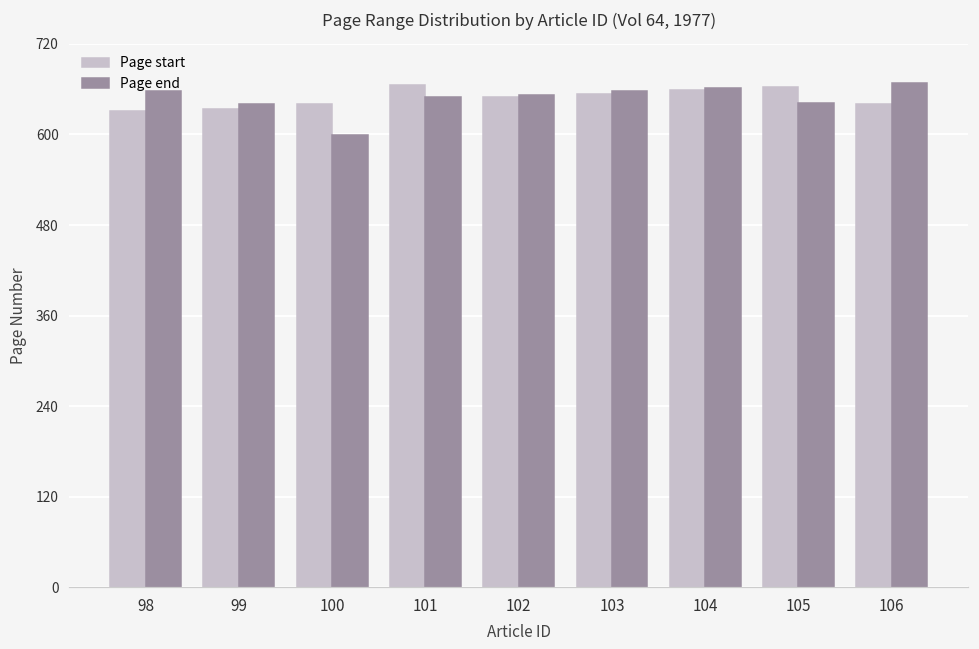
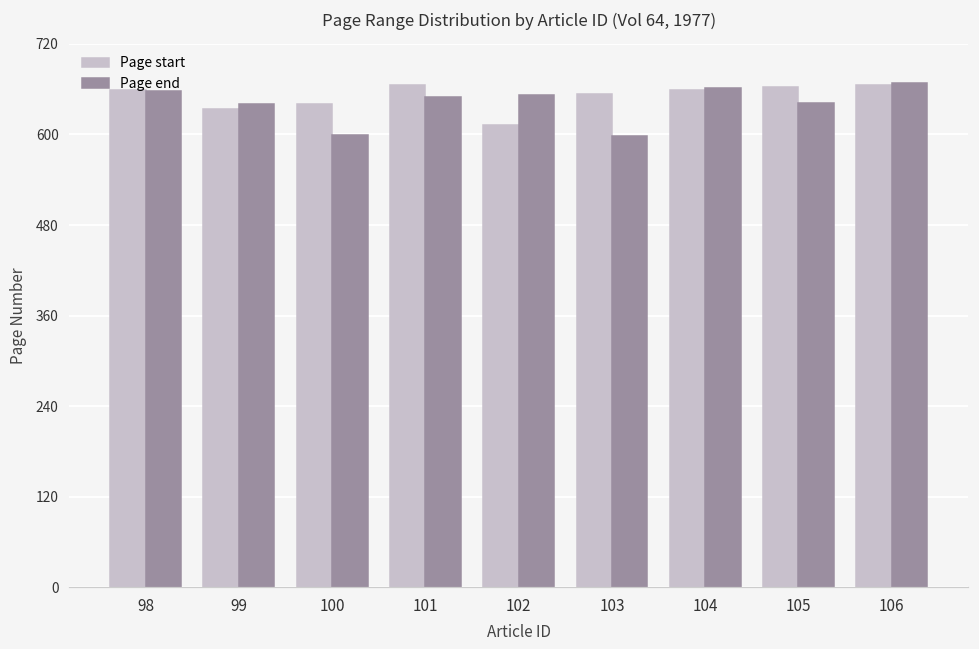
Page start, 98: 630 -> 660
Page start, 102: 650 -> 610
Page end, 103: 660 -> 600
Page start, 106: 640 -> 670
